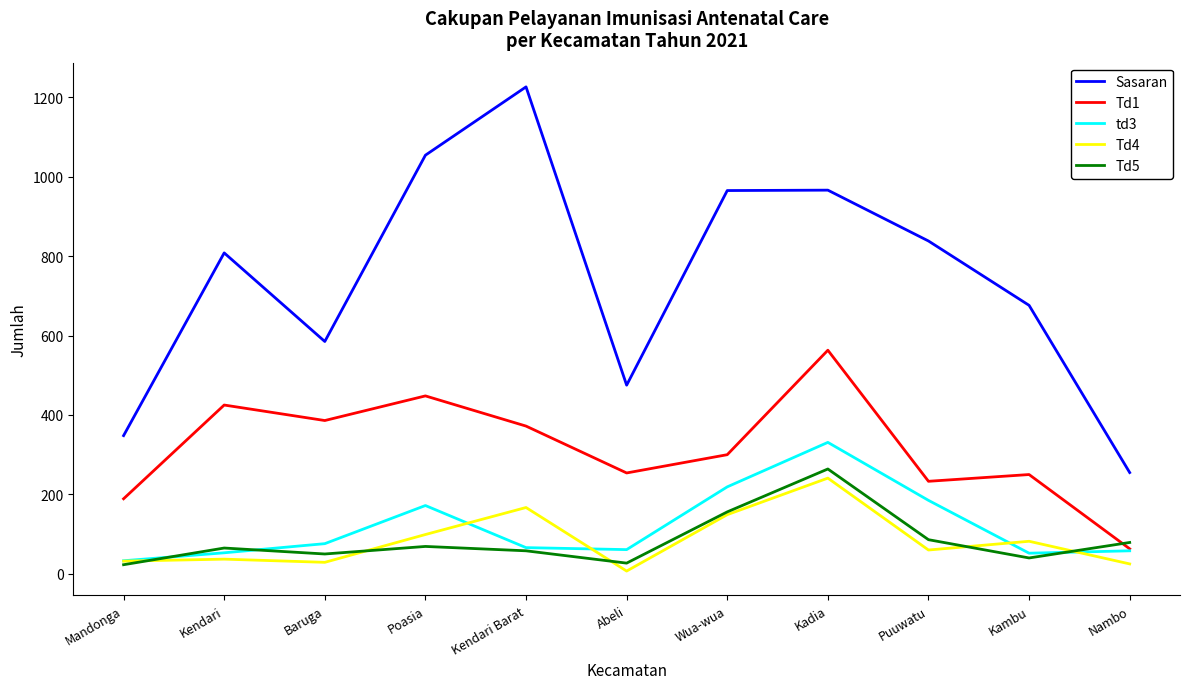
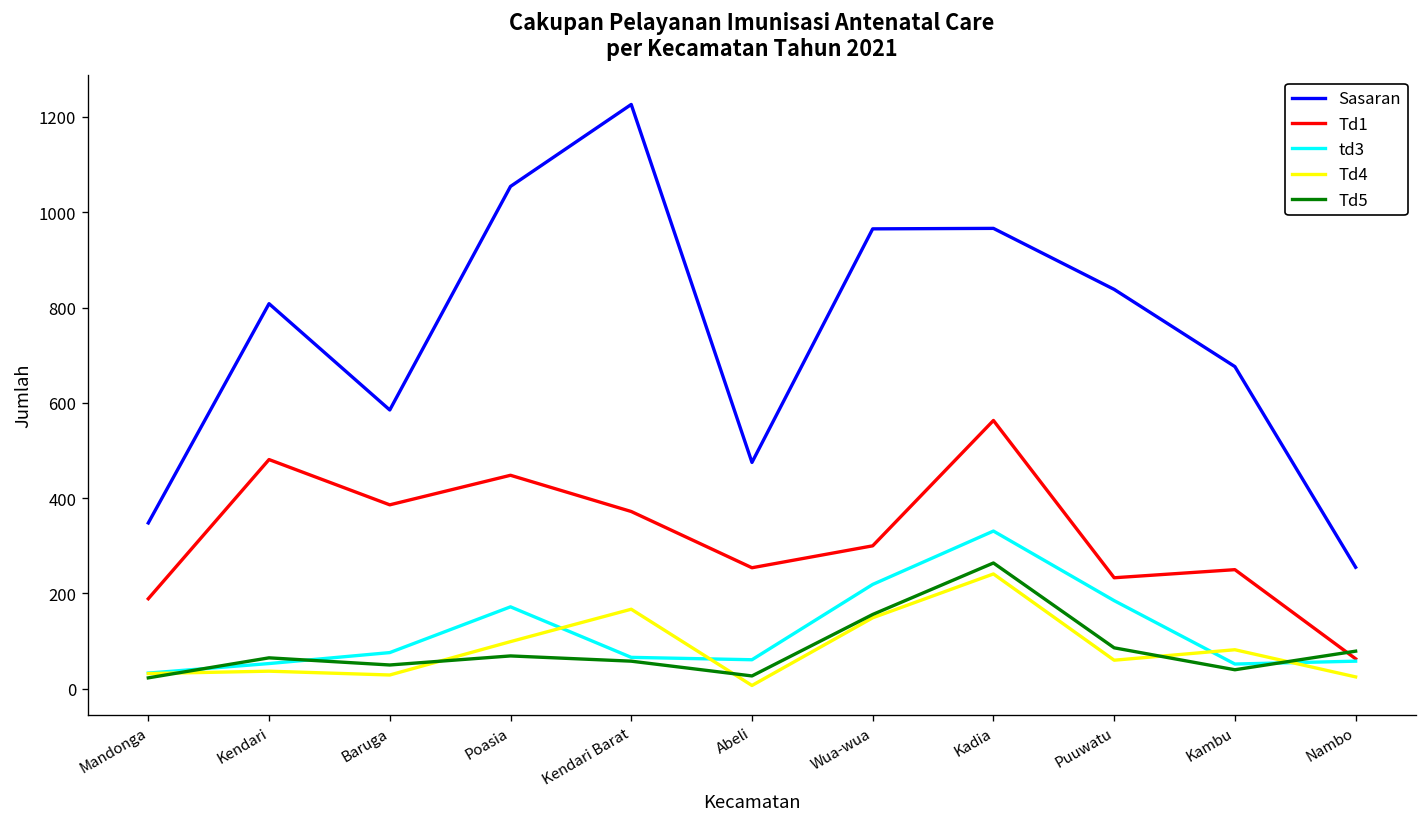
Td1, Kendari: 430 -> 480
